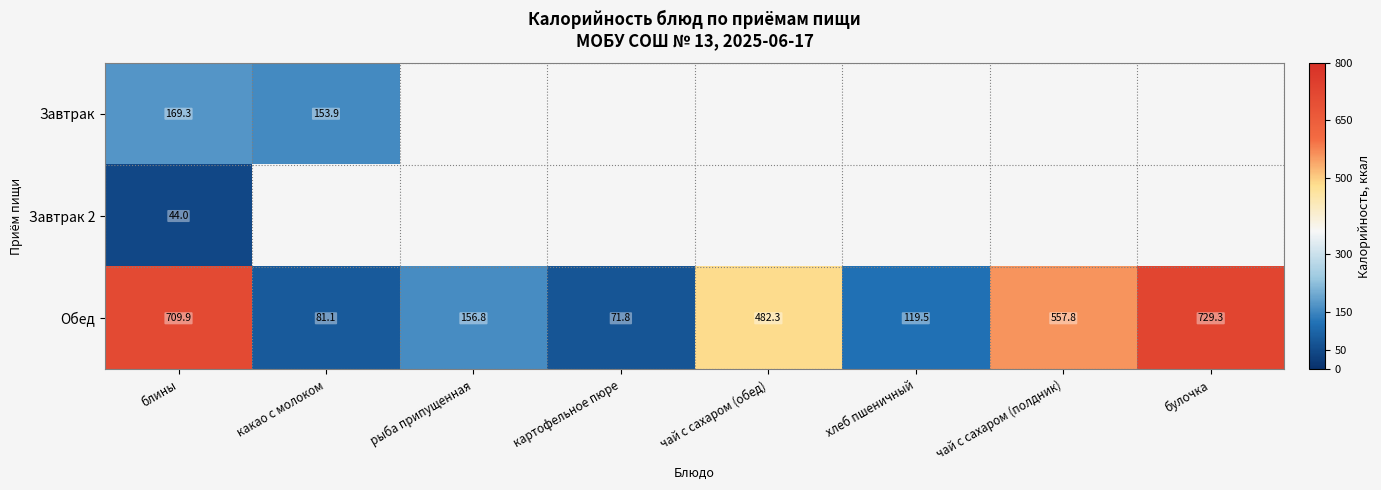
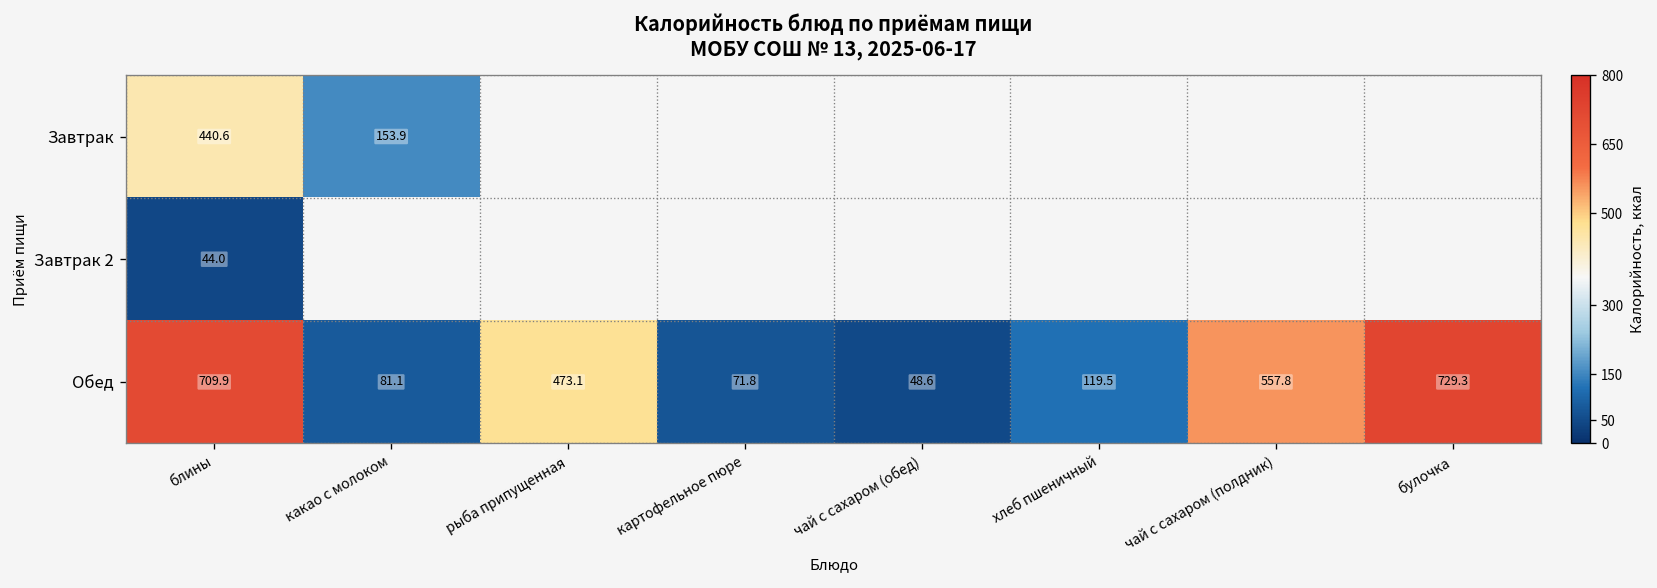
Завтрак, блины: 169.3 -> 440.6
Обед, рыба припущенная: 156.8 -> 473.1
Обед, чай с сахаром (обед): 482.3 -> 48.6
